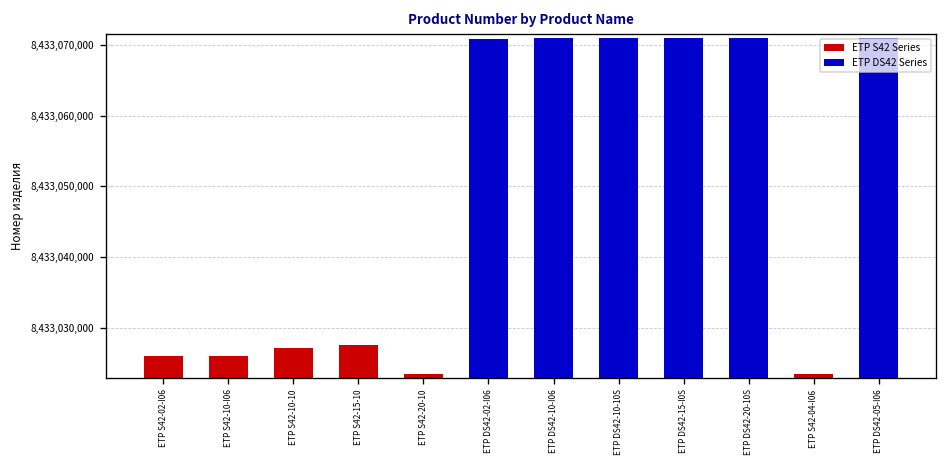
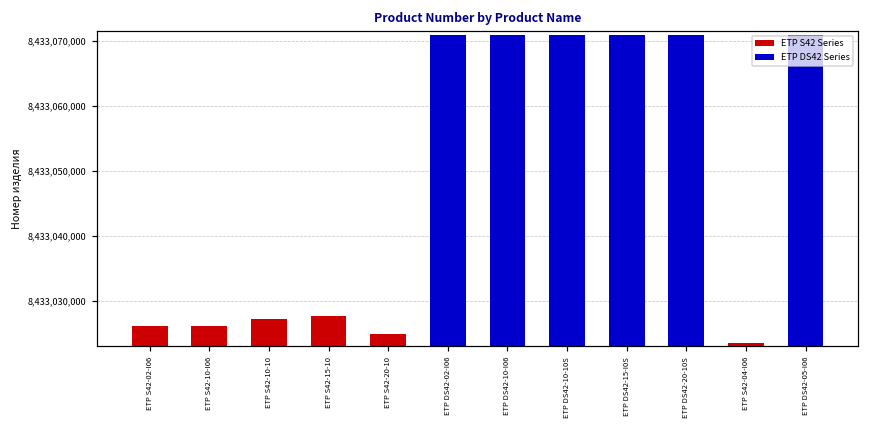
ETP S42 Series, ETP S42-20-10: 8,433,024,000 -> 8,433,025,000
